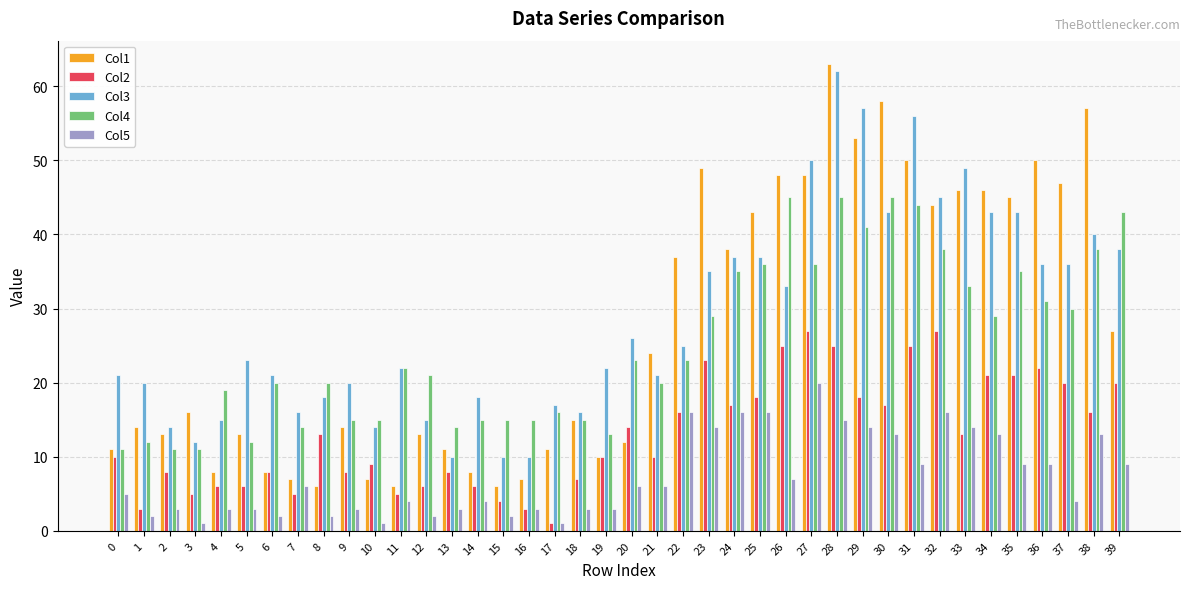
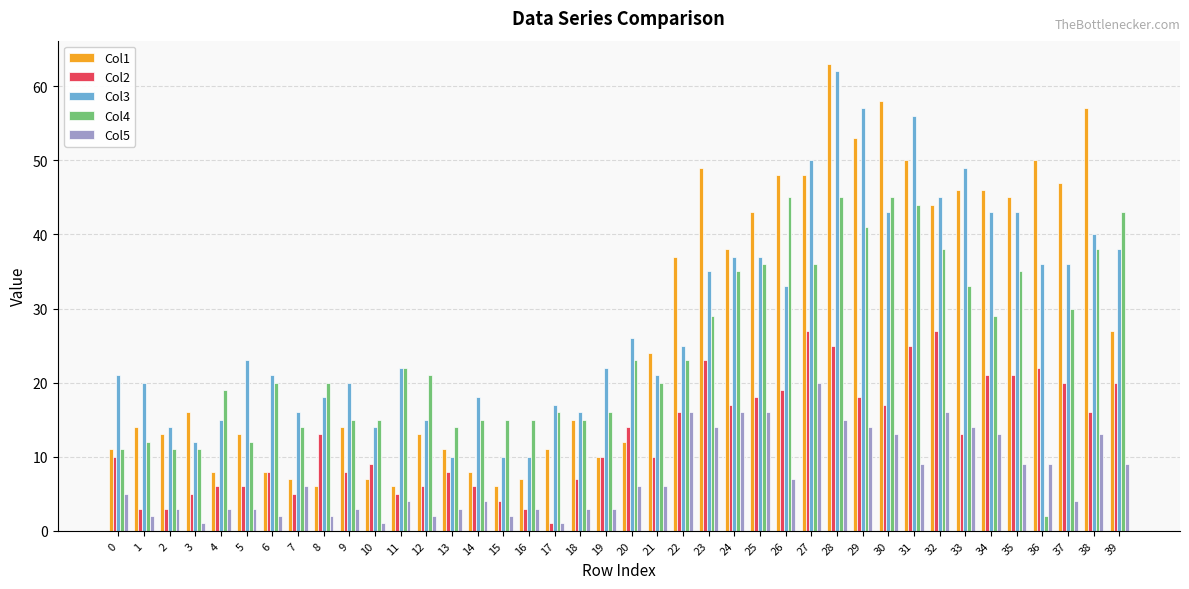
Col2, 2: 8 -> 3
Col4, 19: 13 -> 16
Col2, 26: 25 -> 19
Col4, 36: 31 -> 2
